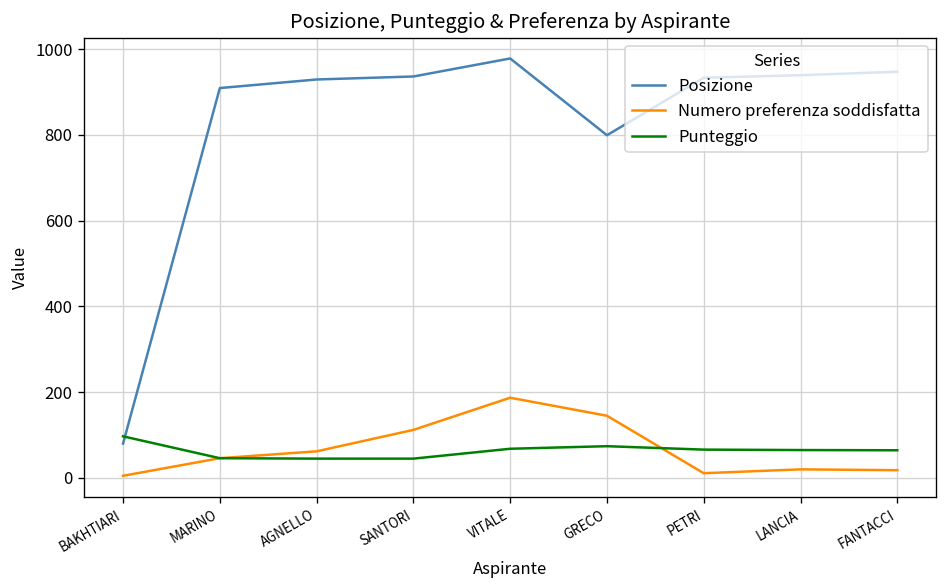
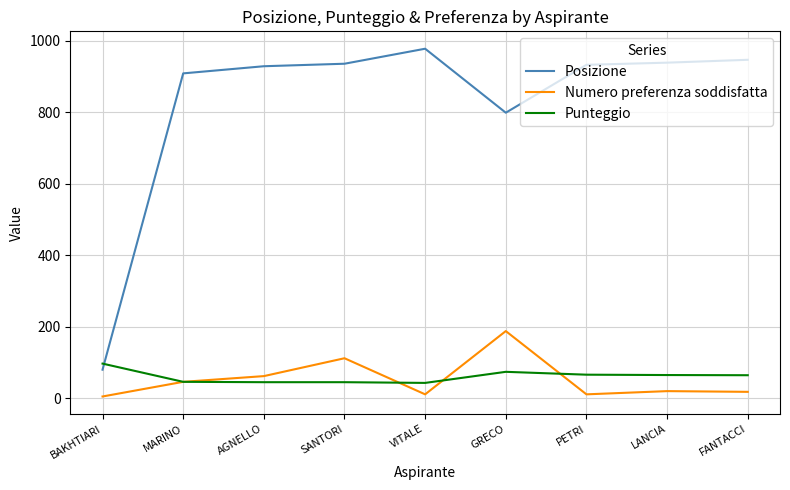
Numero preferenza soddisfatta, VITALE: 190 -> 10
Punteggio, VITALE: 70 -> 40
Numero preferenza soddisfatta, GRECO: 150 -> 190
